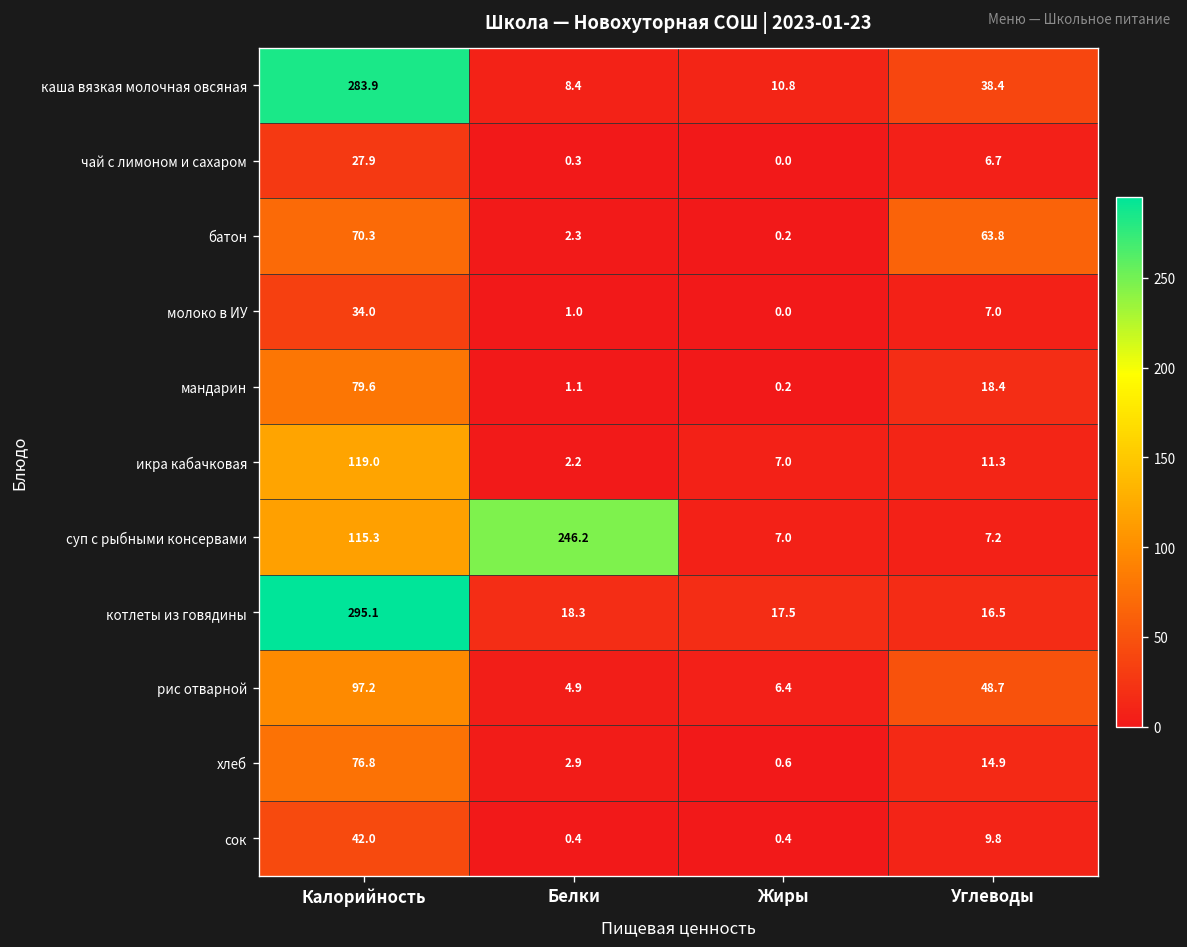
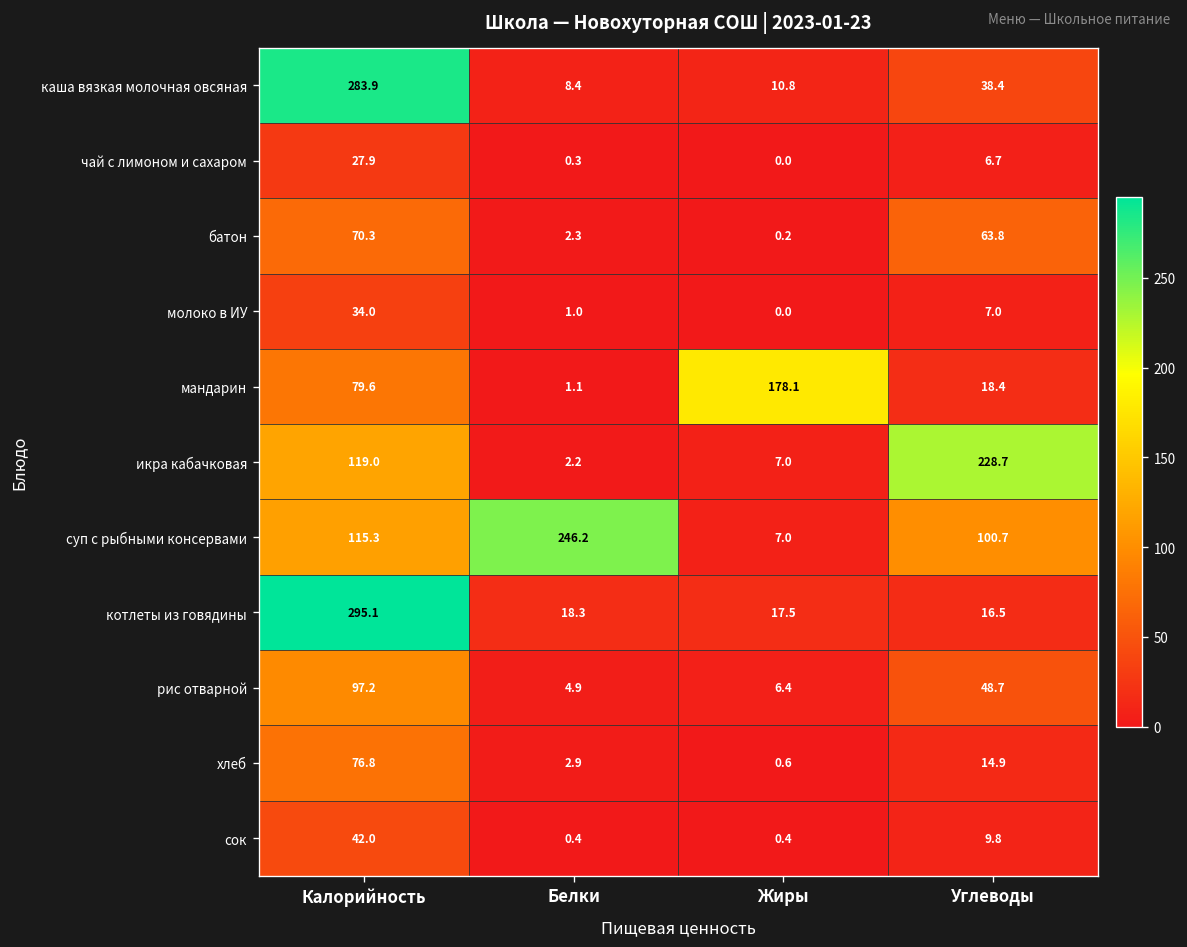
мандарин, Жиры: 0.2 -> 178.1
икра кабачковая, Углеводы: 11.3 -> 228.7
суп с рыбными консервами, Углеводы: 7.2 -> 100.7
